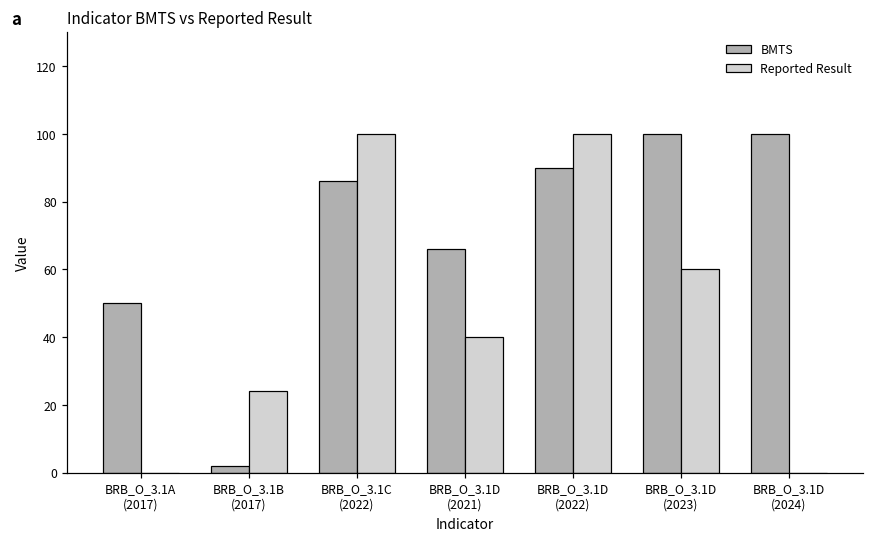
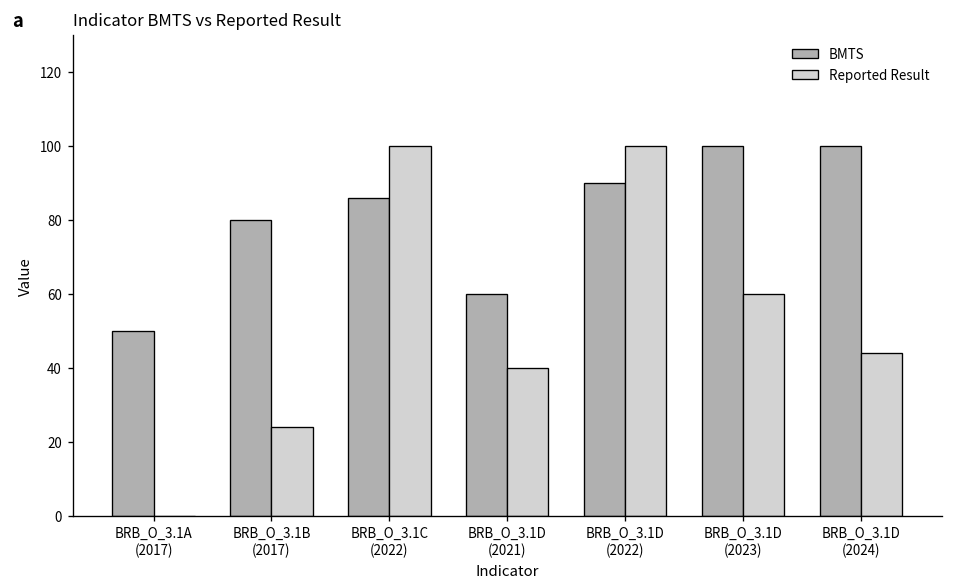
BMTS, BRB_O_3.1B (2017): 2 -> 80
BMTS, BRB_O_3.1D (2021): 66 -> 60
Reported Result, BRB_O_3.1D (2024): 0 -> 44
